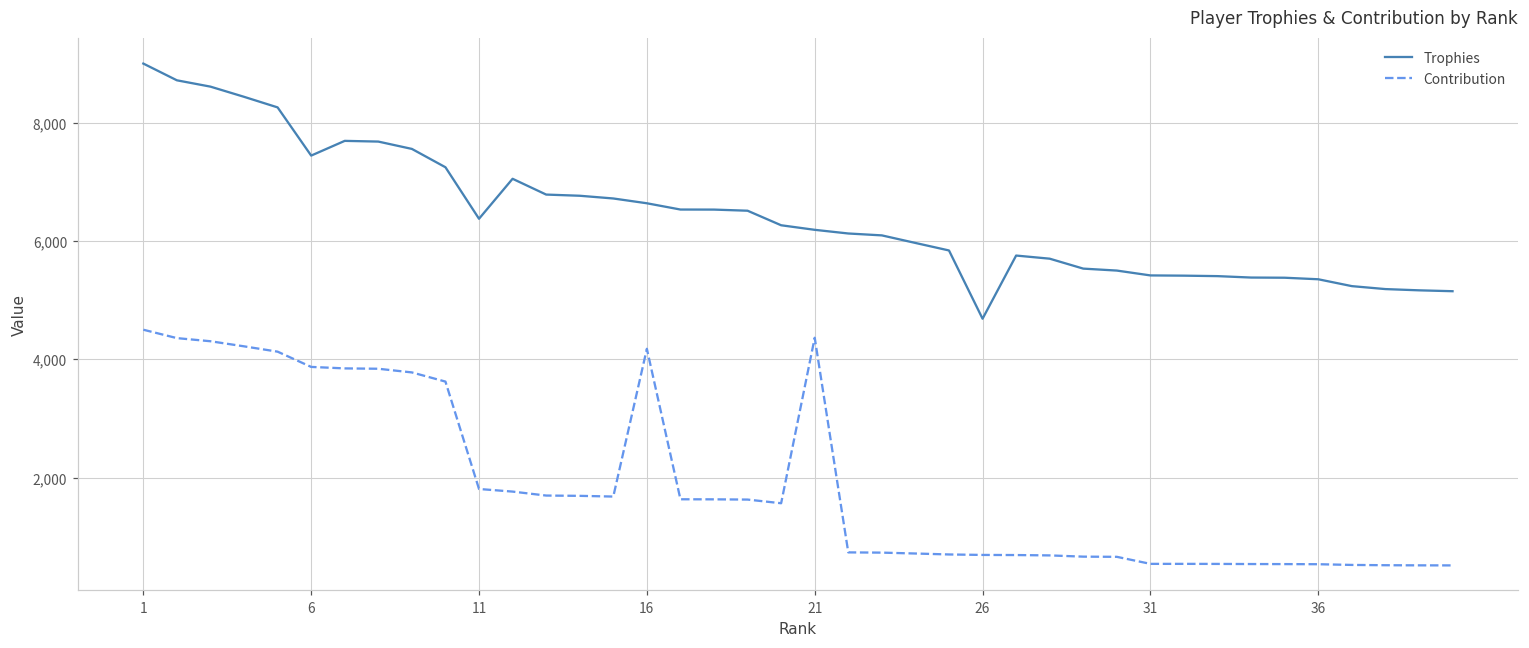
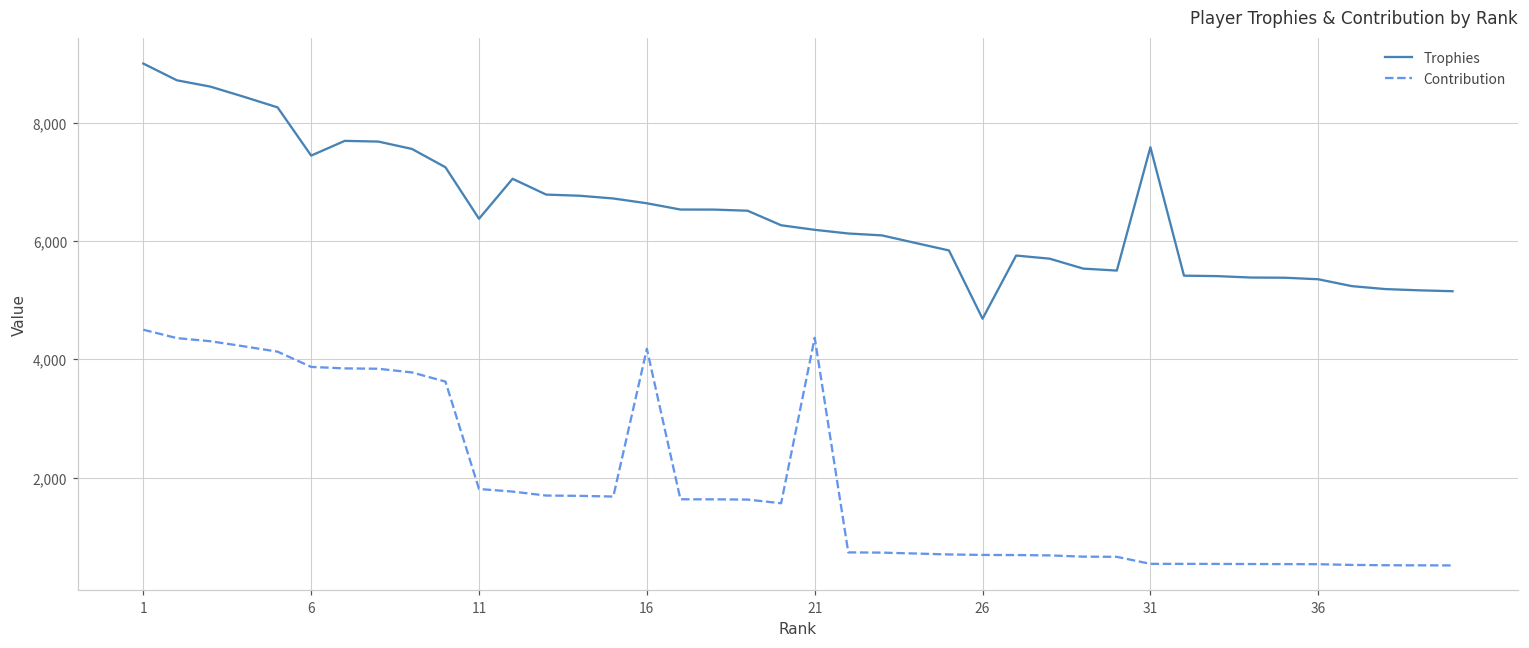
Trophies, 31: 5,400 -> 7,600
